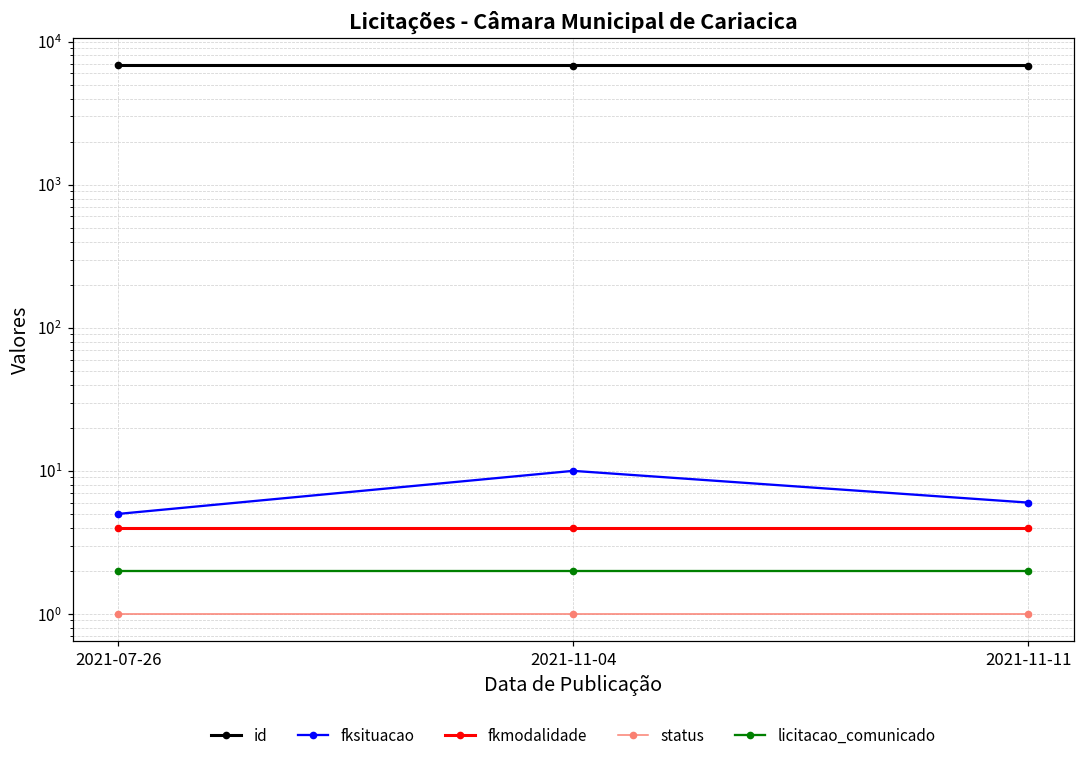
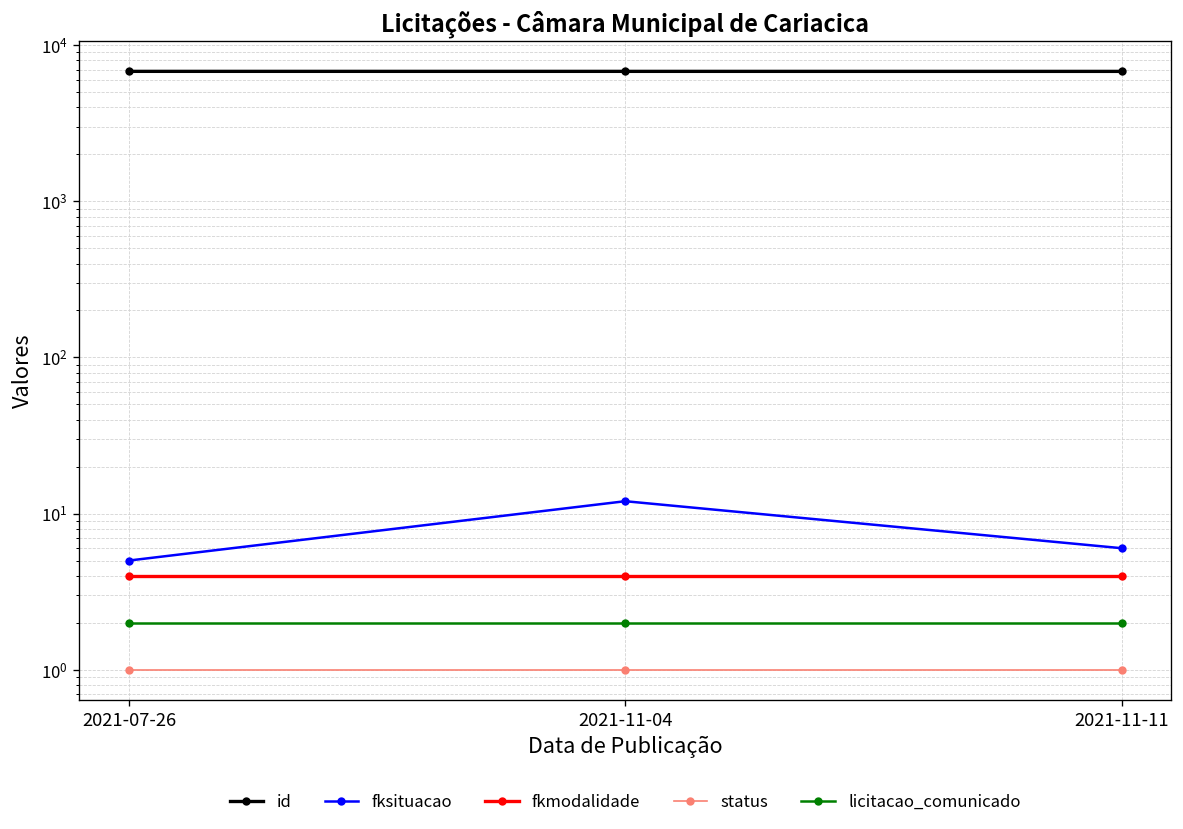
fksituacao, 2021-11-04: 10 -> 12
